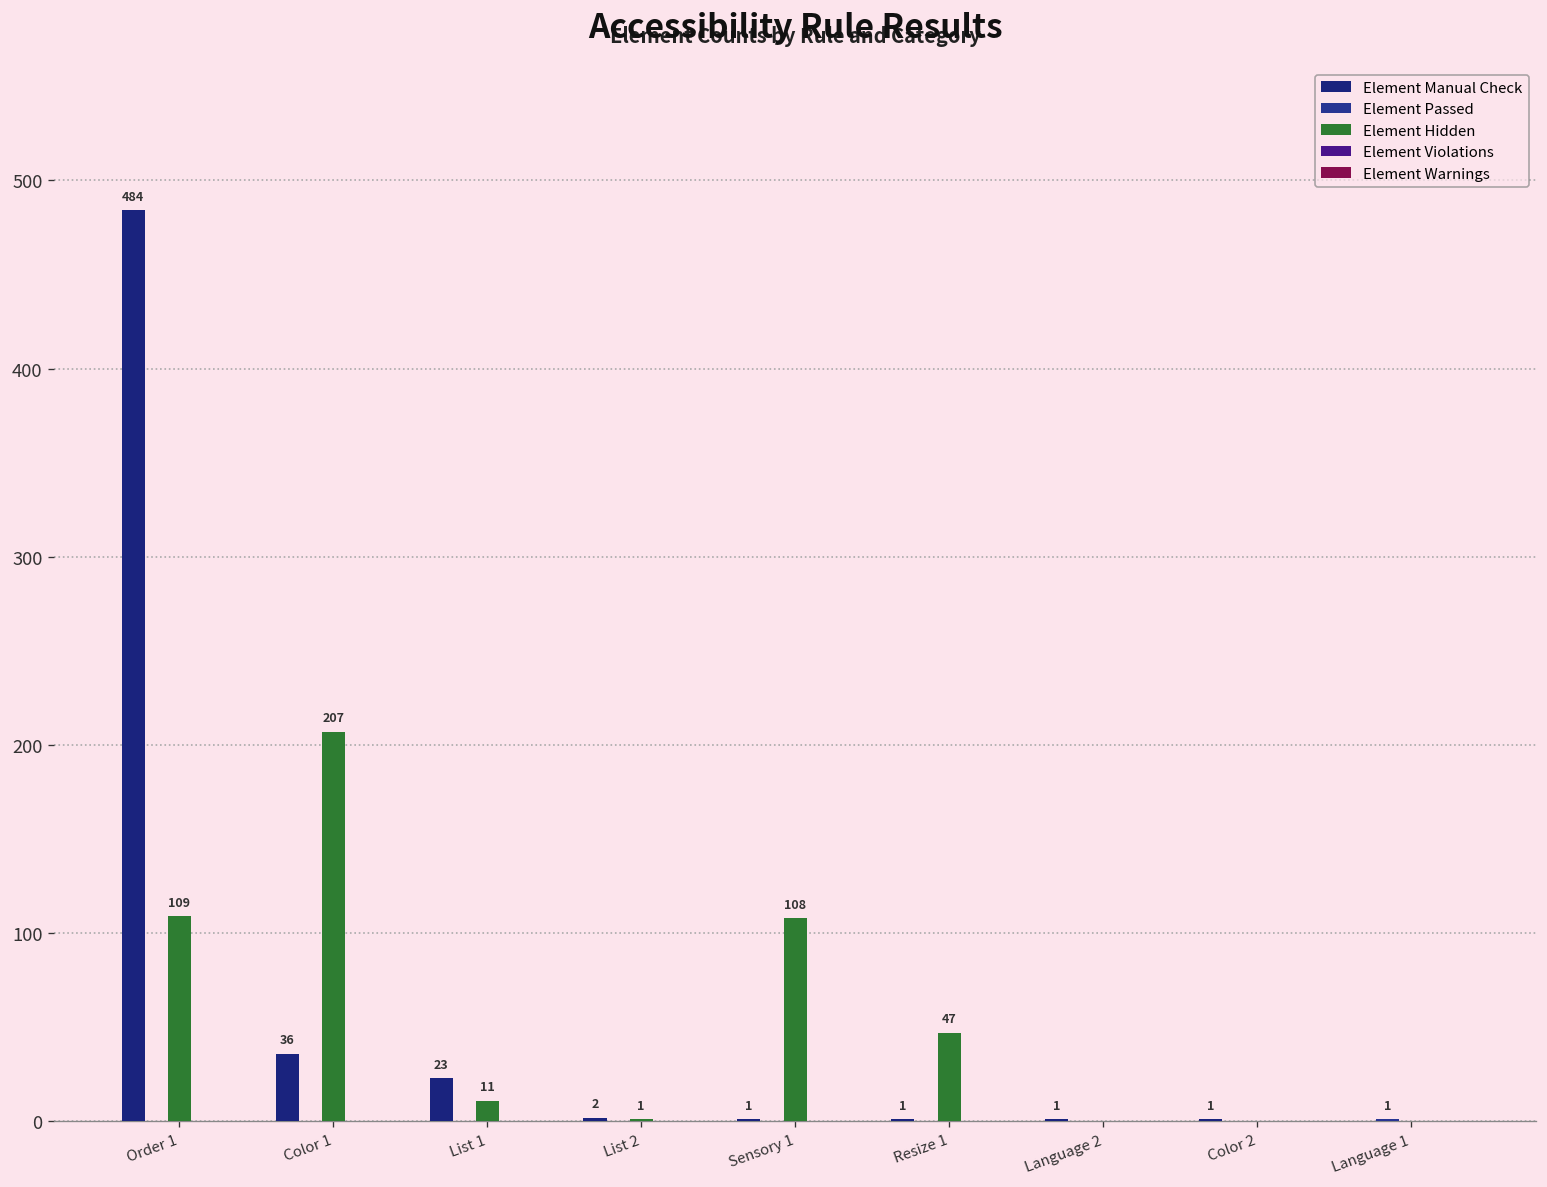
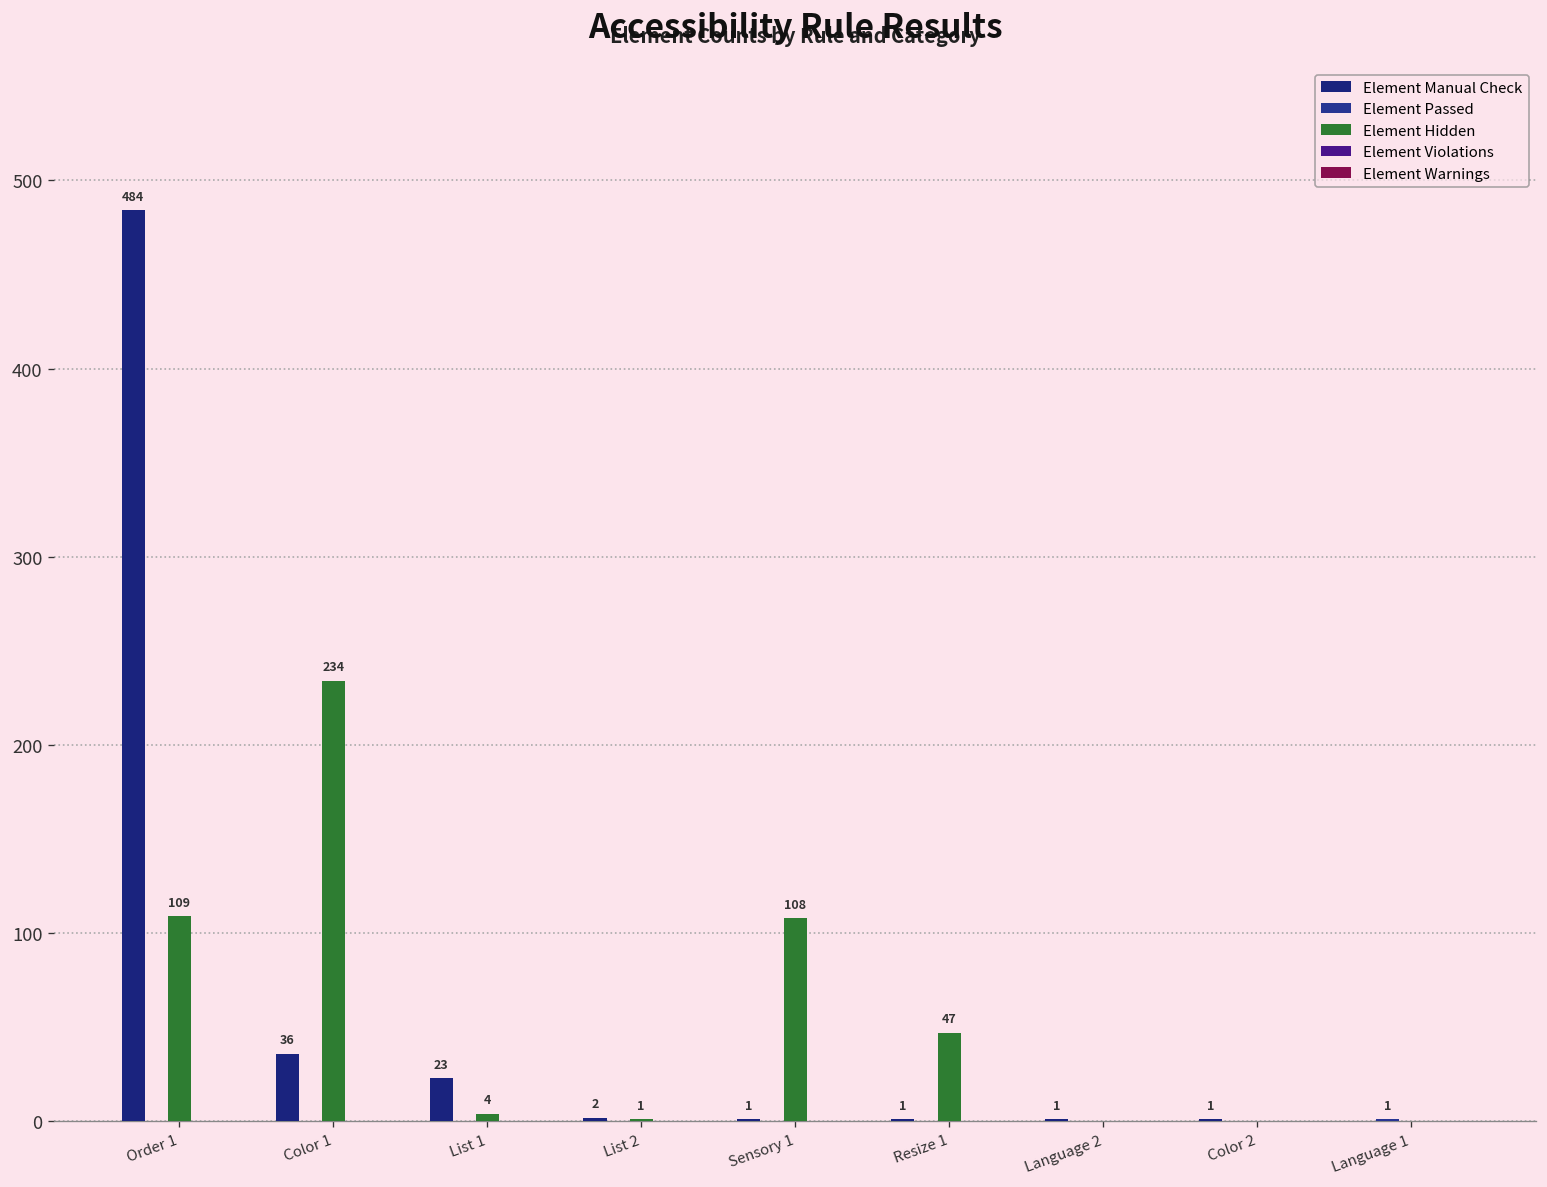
Element Hidden, Color 1: 207 -> 234
Element Hidden, List 1: 11 -> 4
